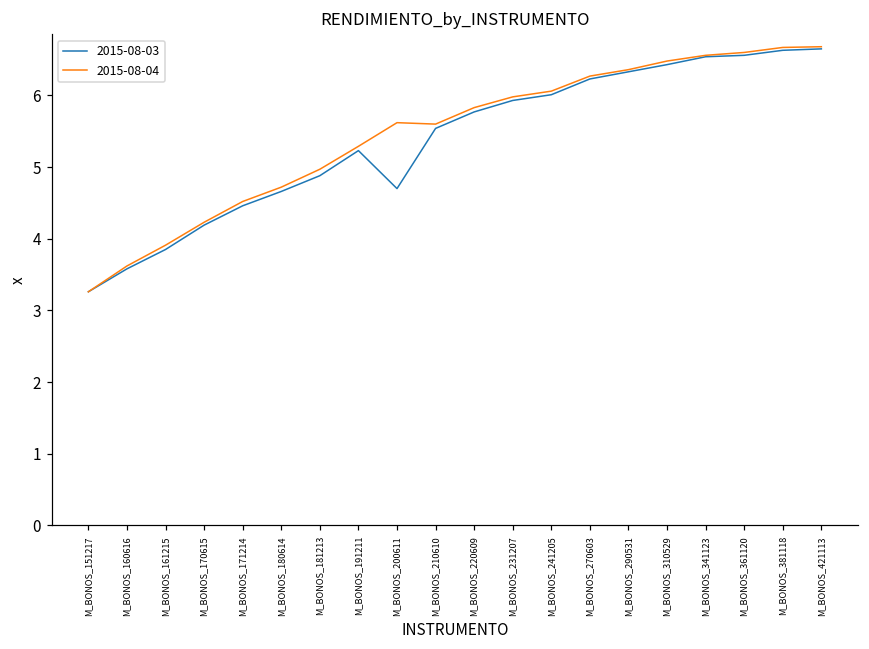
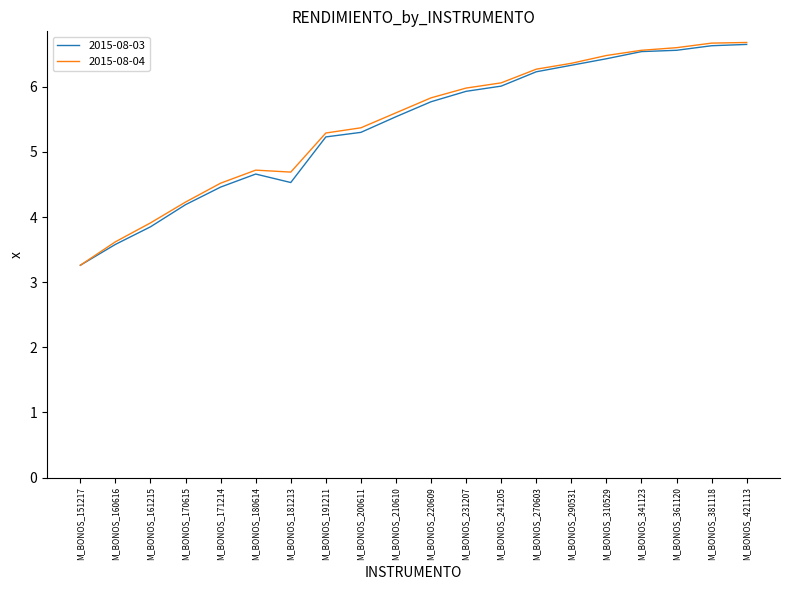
2015-08-03, M_BONOS_181213: 4.9 -> 4.5
2015-08-04, M_BONOS_181213: 5.0 -> 4.7
2015-08-03, M_BONOS_200611: 4.7 -> 5.3
2015-08-04, M_BONOS_200611: 5.6 -> 5.4
